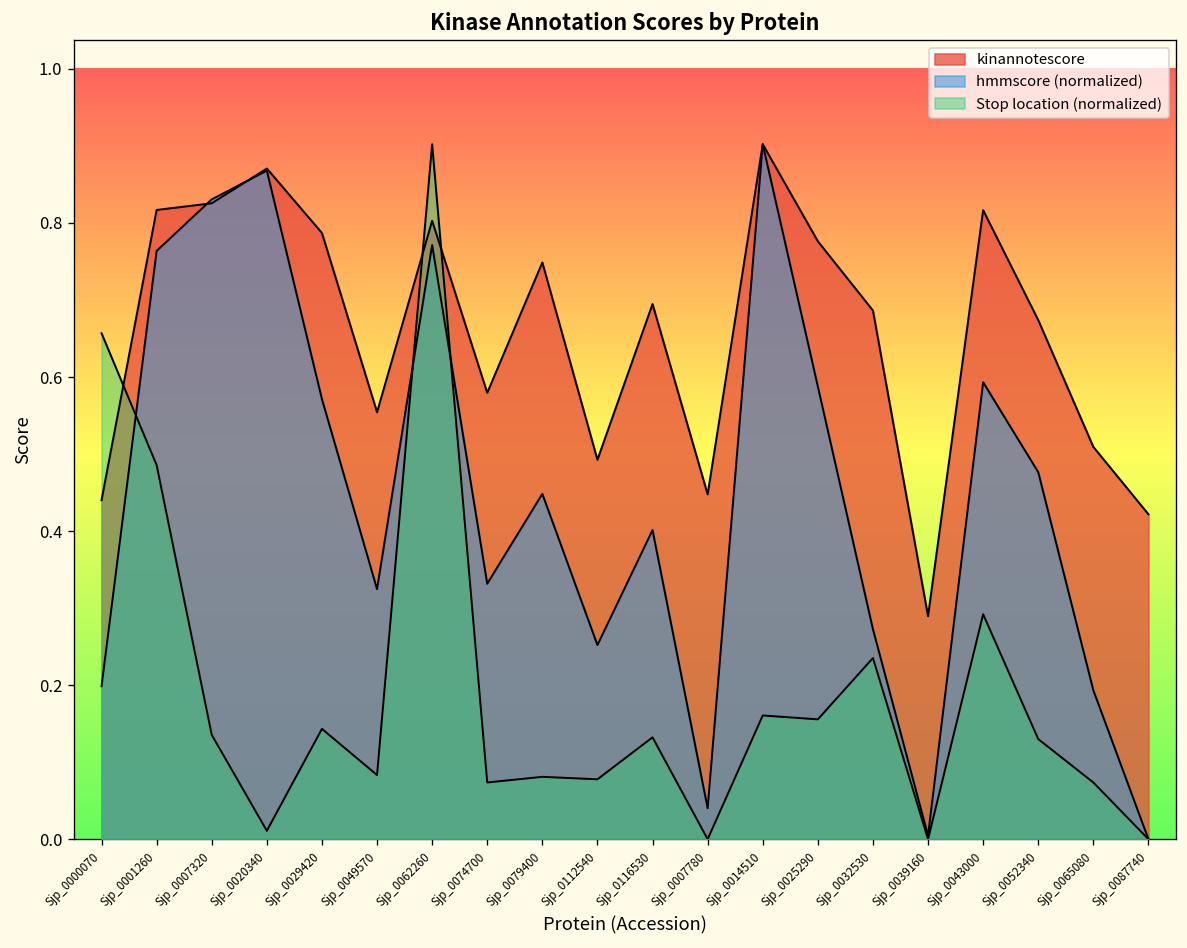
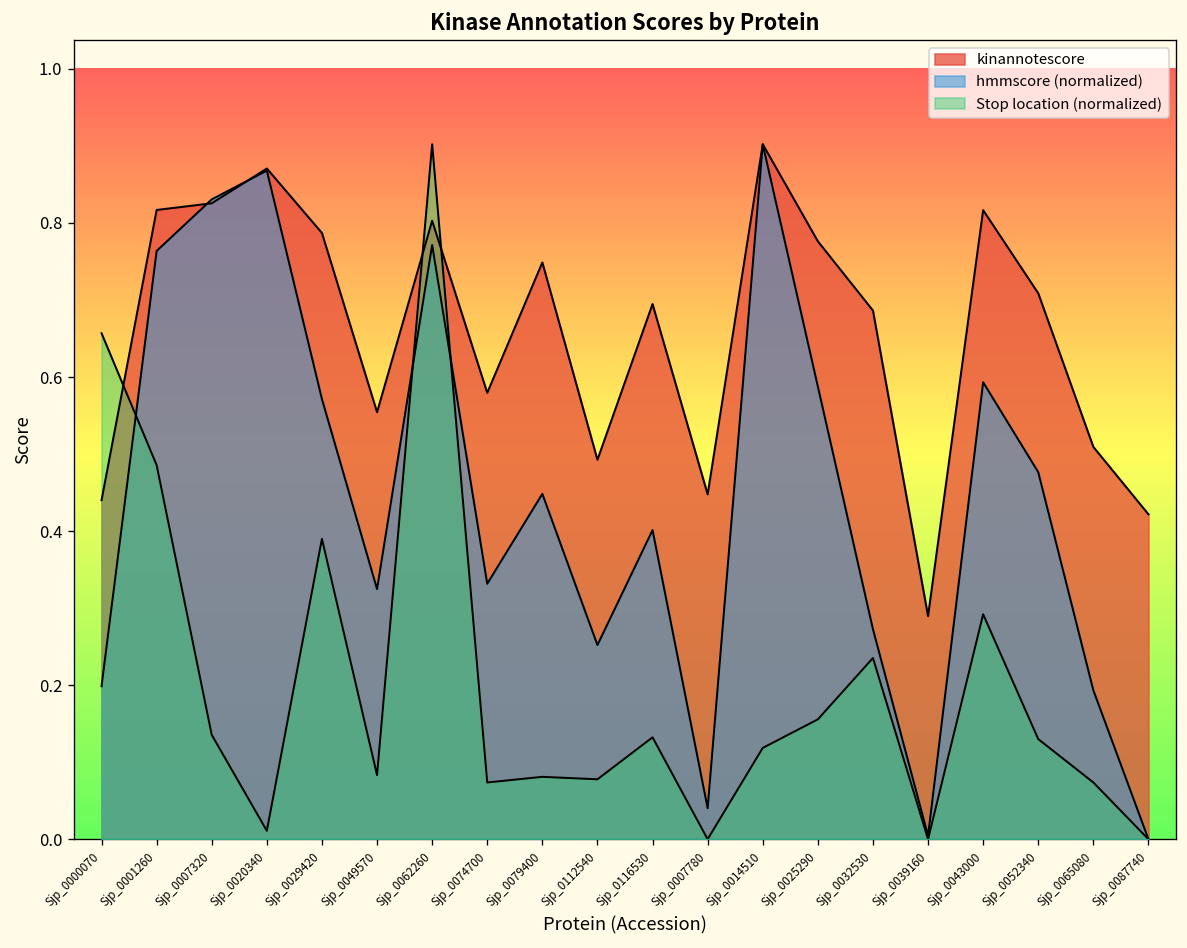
Stop location (normalized), Sjp_0029420: 0.14 -> 0.39
Stop location (normalized), Sjp_0014510: 0.16 -> 0.12
kinannotescore, Sjp_0052340: 0.67 -> 0.71
